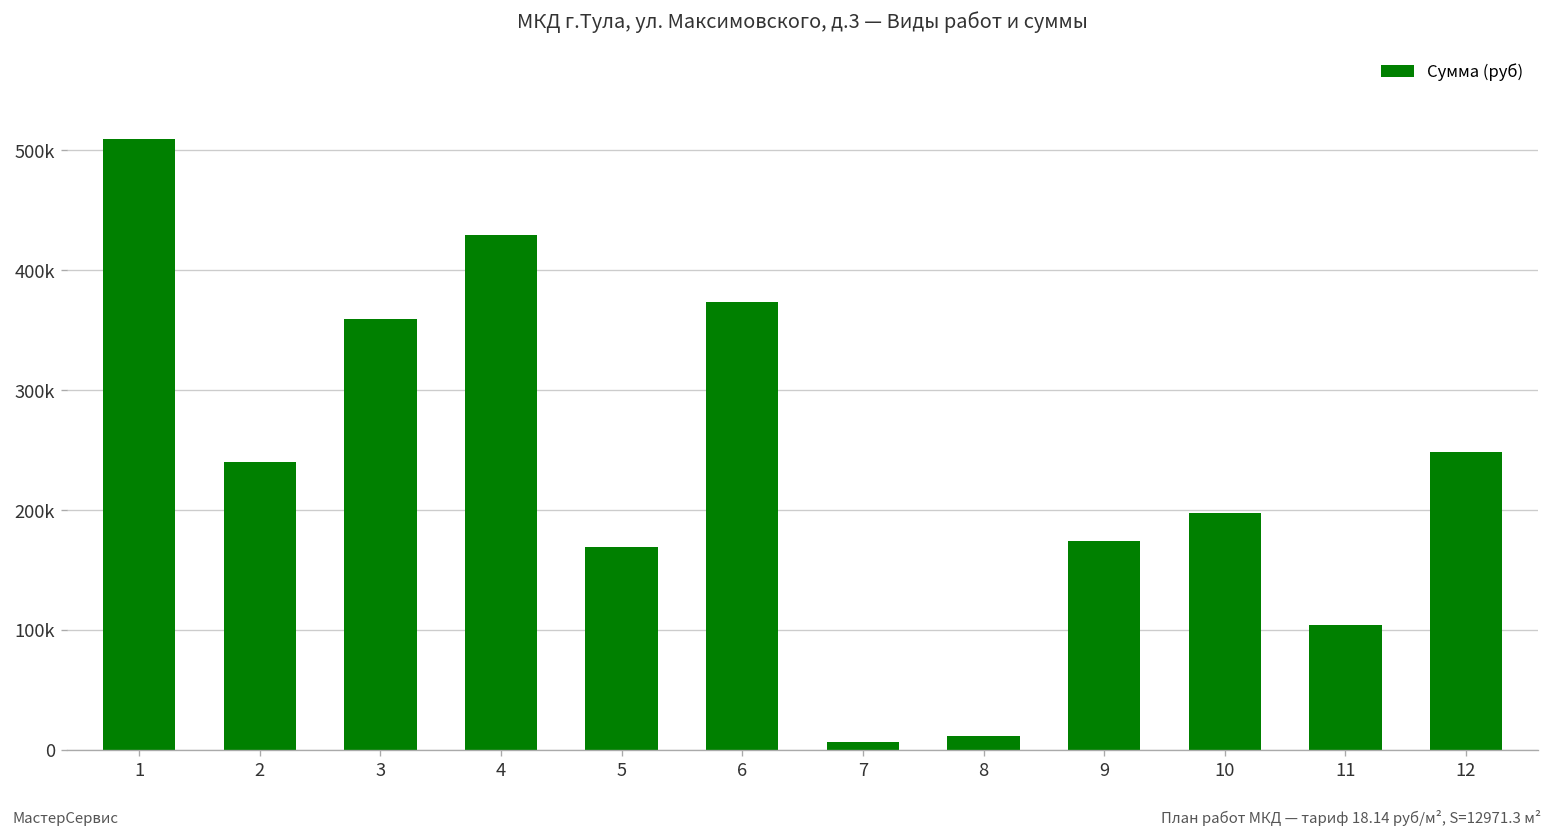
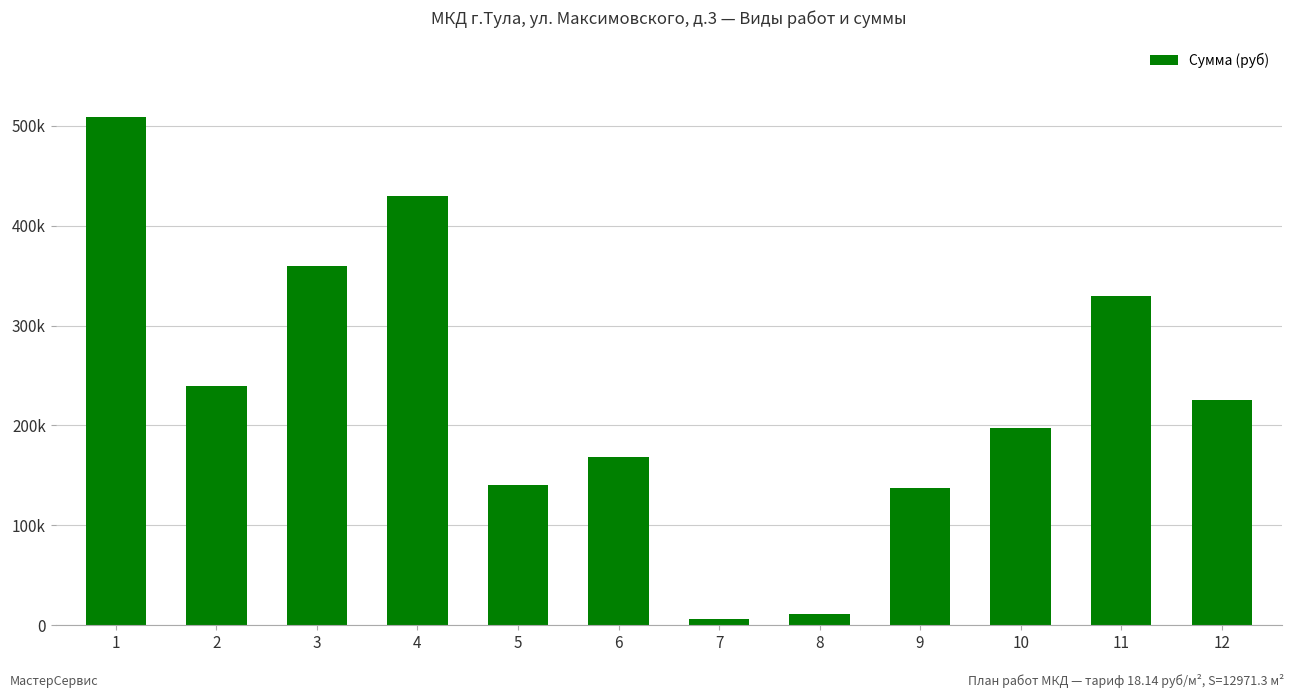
5: 170000 -> 140000
6: 370000 -> 170000
9: 170000 -> 140000
11: 100000 -> 330000
12: 250000 -> 230000
